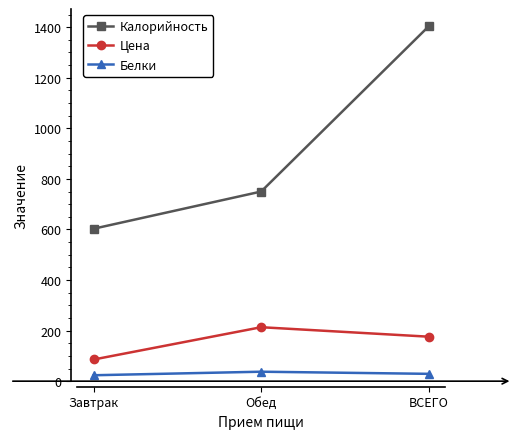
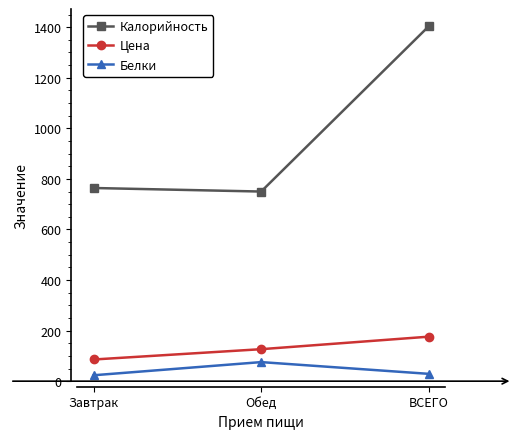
Калорийность, Завтрак: 600 -> 760
Цена, Обед: 210 -> 130
Белки, Обед: 40 -> 80
